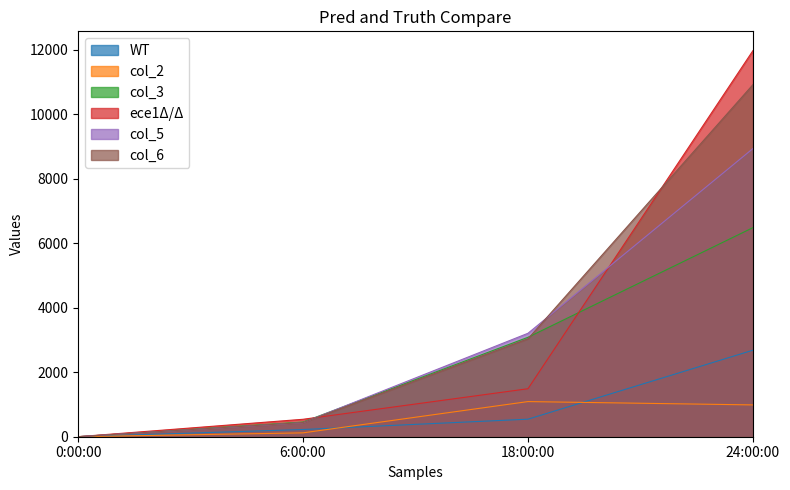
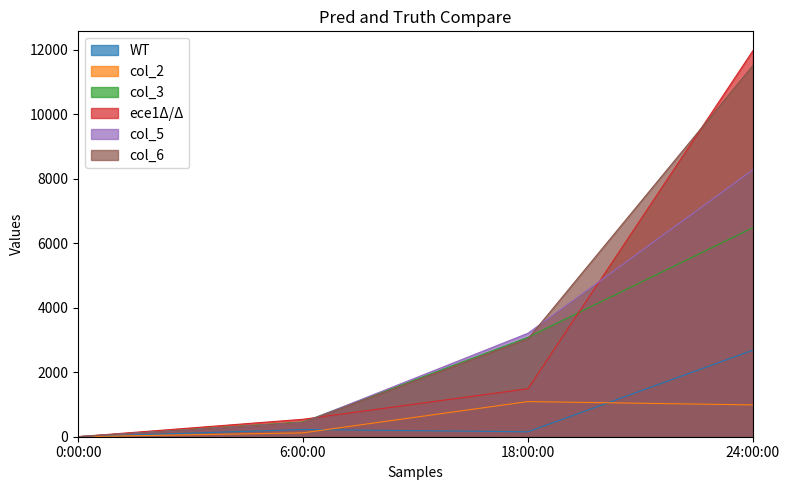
WT, 18:00:00: 500 -> 200
col_5, 24:00:00: 8900 -> 8300
col_6, 24:00:00: 10900 -> 11500
